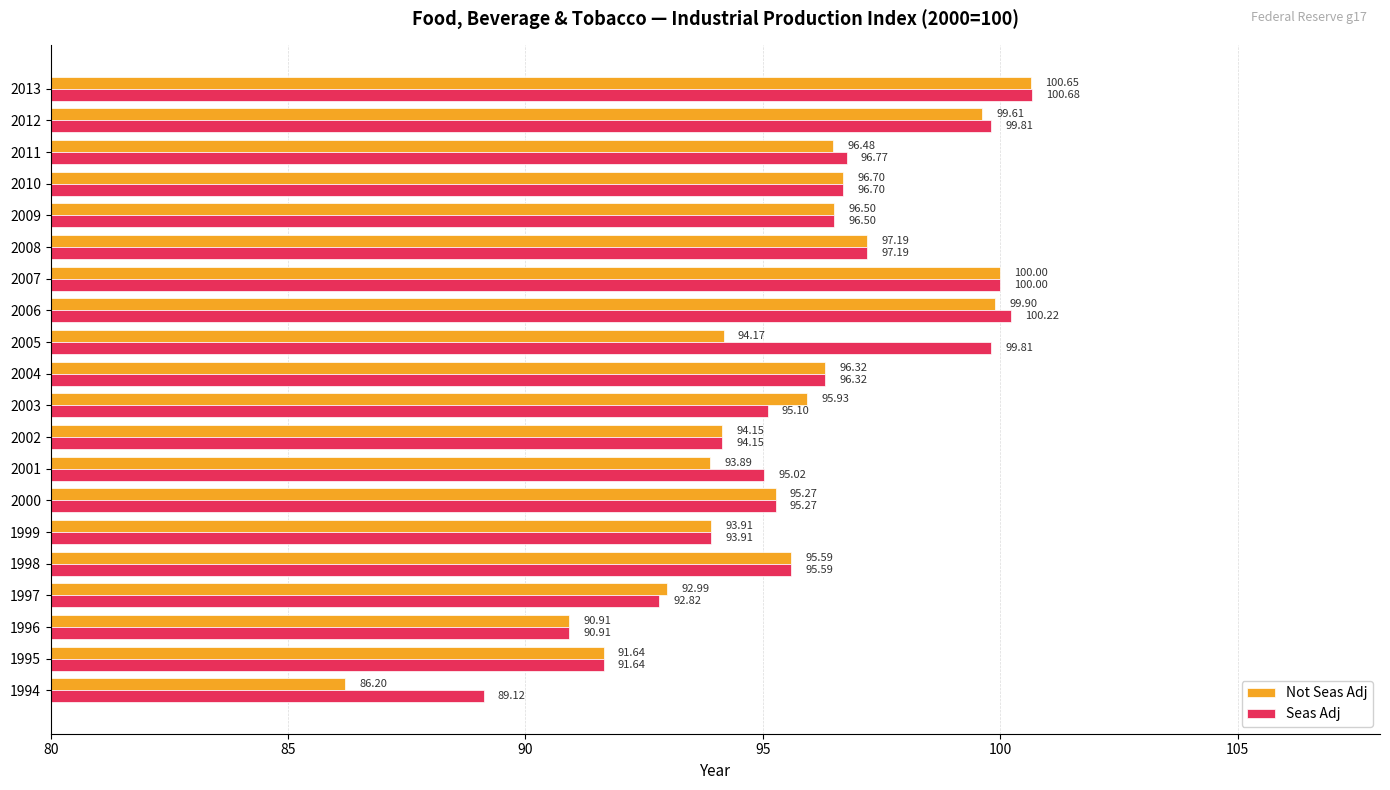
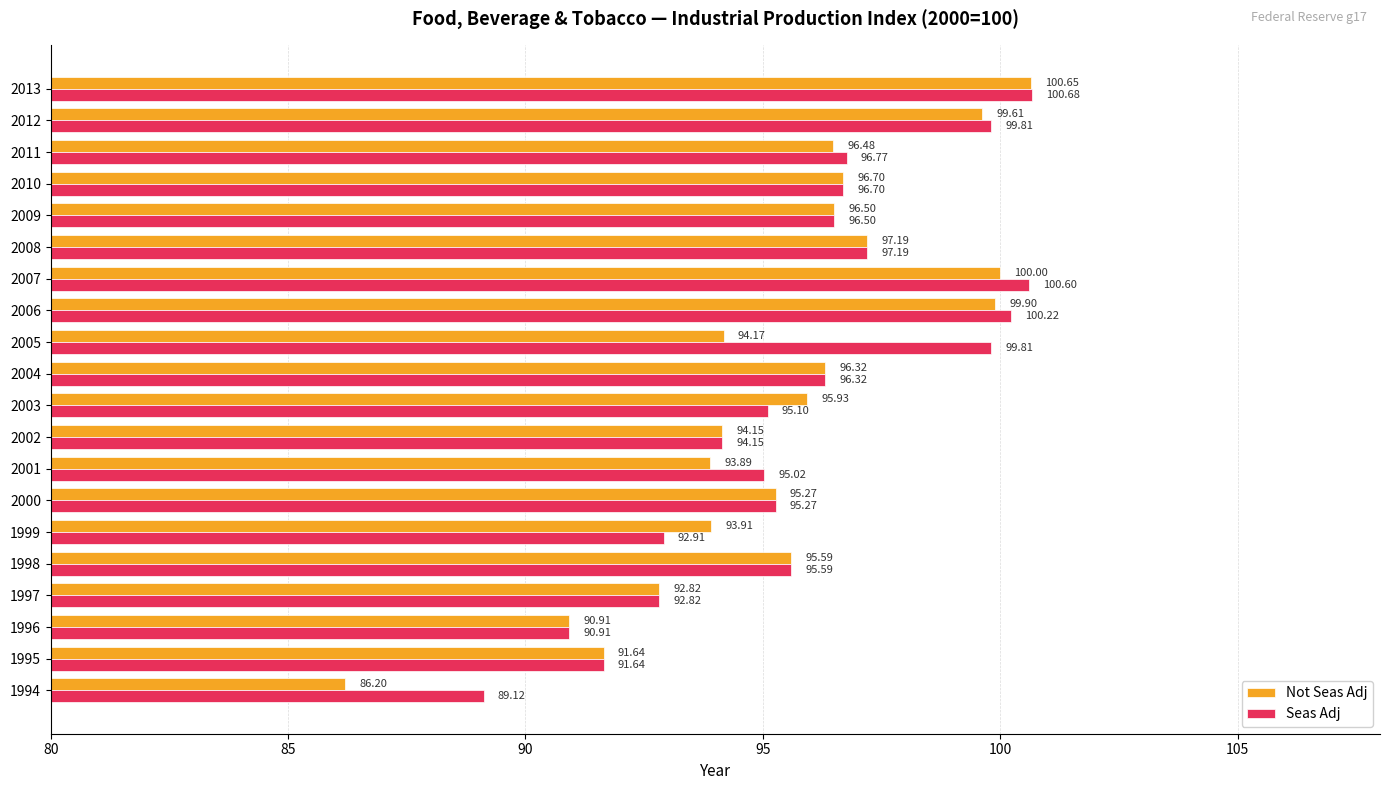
Seas Adj, 2007: 100.00 -> 100.60
Seas Adj, 1999: 93.91 -> 92.91
Not Seas Adj, 1997: 92.99 -> 92.82
